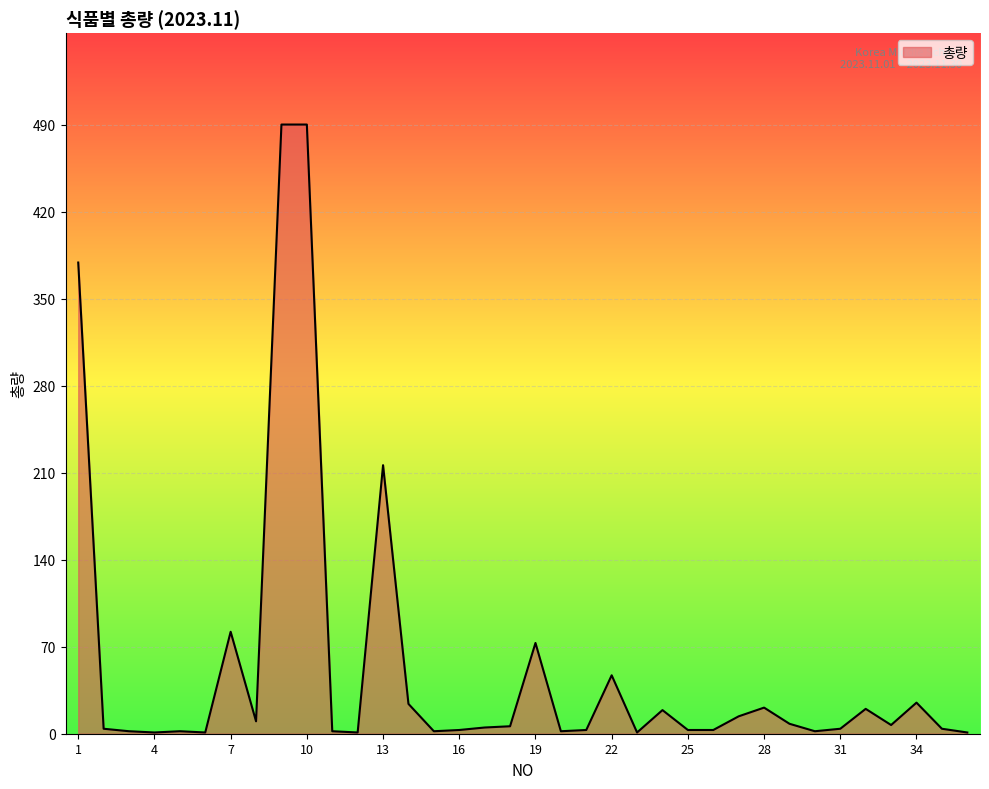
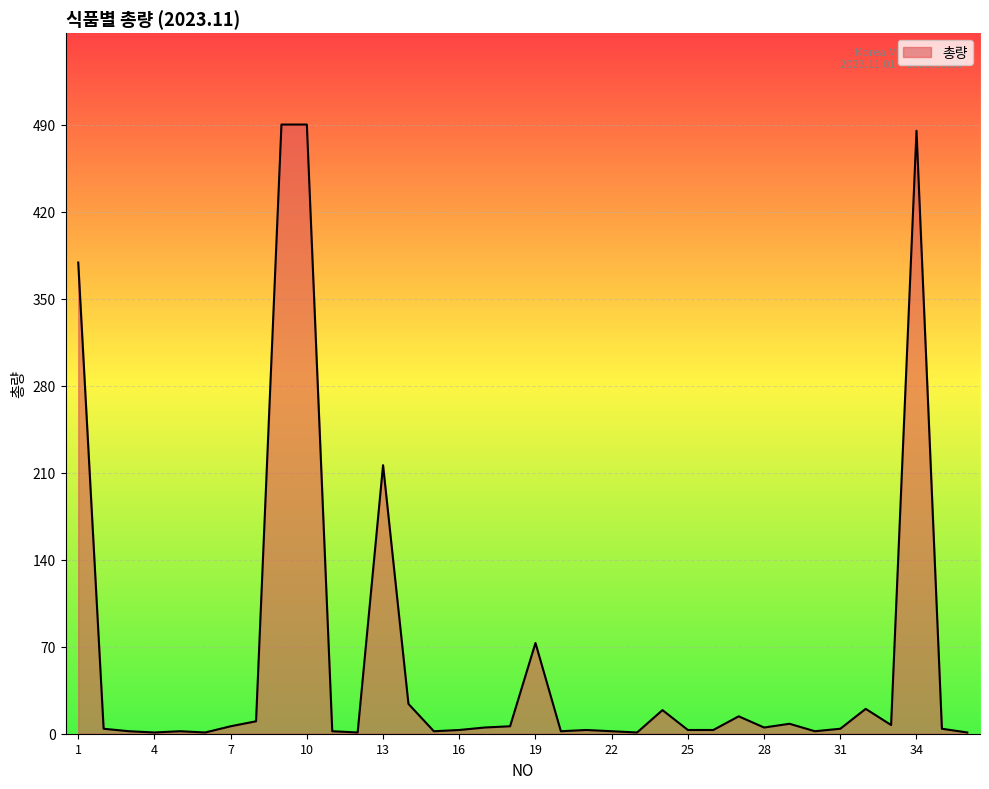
7: 82 -> 6
22: 47 -> 2
28: 21 -> 5
34: 25 -> 485
